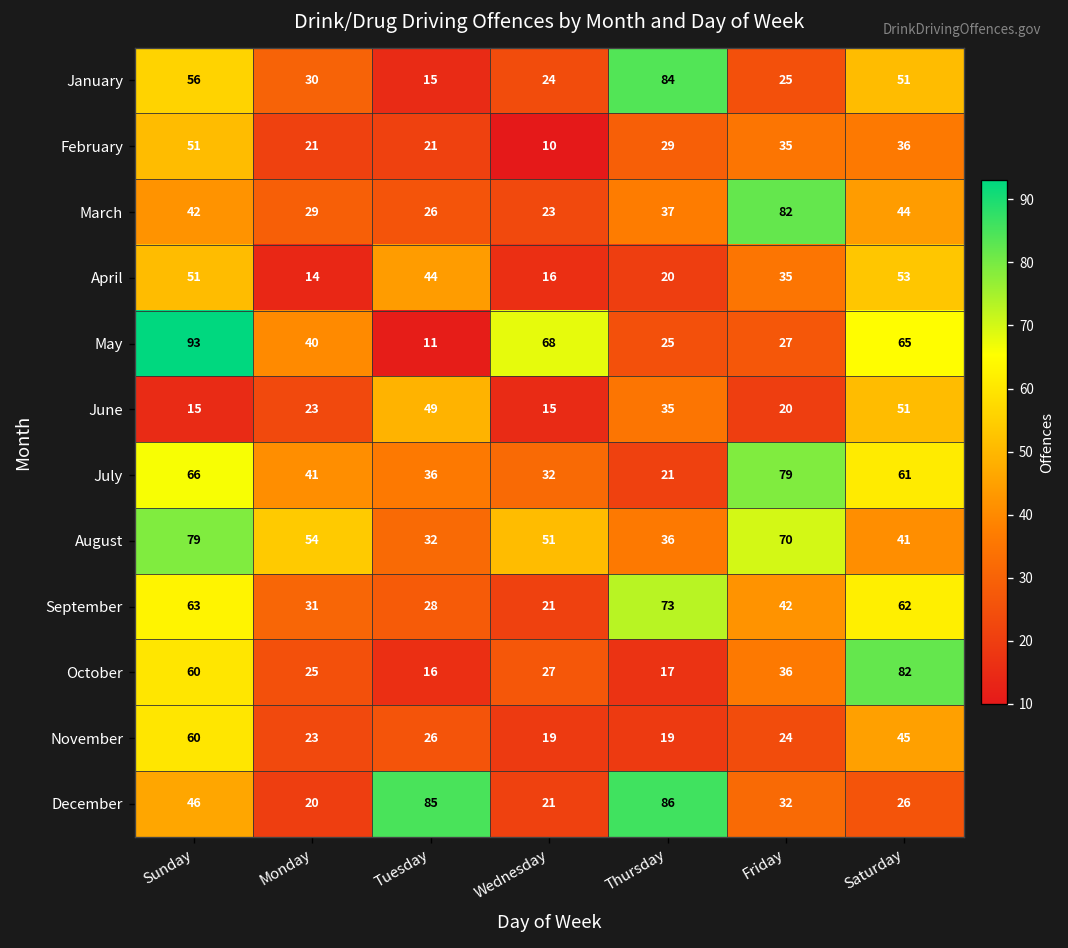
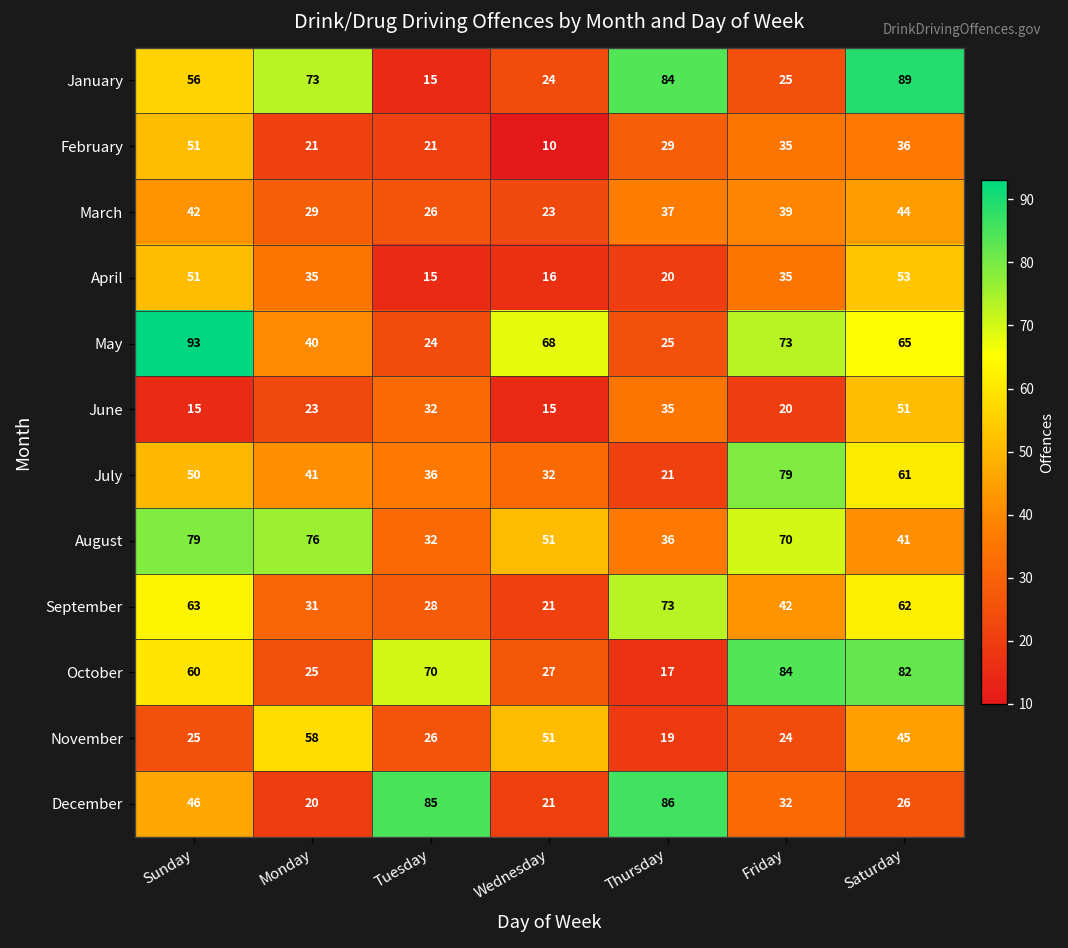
January, Monday: 30 -> 73
January, Saturday: 51 -> 89
March, Friday: 82 -> 39
April, Monday: 14 -> 35
April, Tuesday: 44 -> 15
May, Tuesday: 11 -> 24
May, Friday: 27 -> 73
June, Tuesday: 49 -> 32
July, Sunday: 66 -> 50
August, Monday: 54 -> 76
October, Tuesday: 16 -> 70
October, Friday: 36 -> 84
November, Sunday: 60 -> 25
November, Monday: 23 -> 58
November, Wednesday: 19 -> 51
